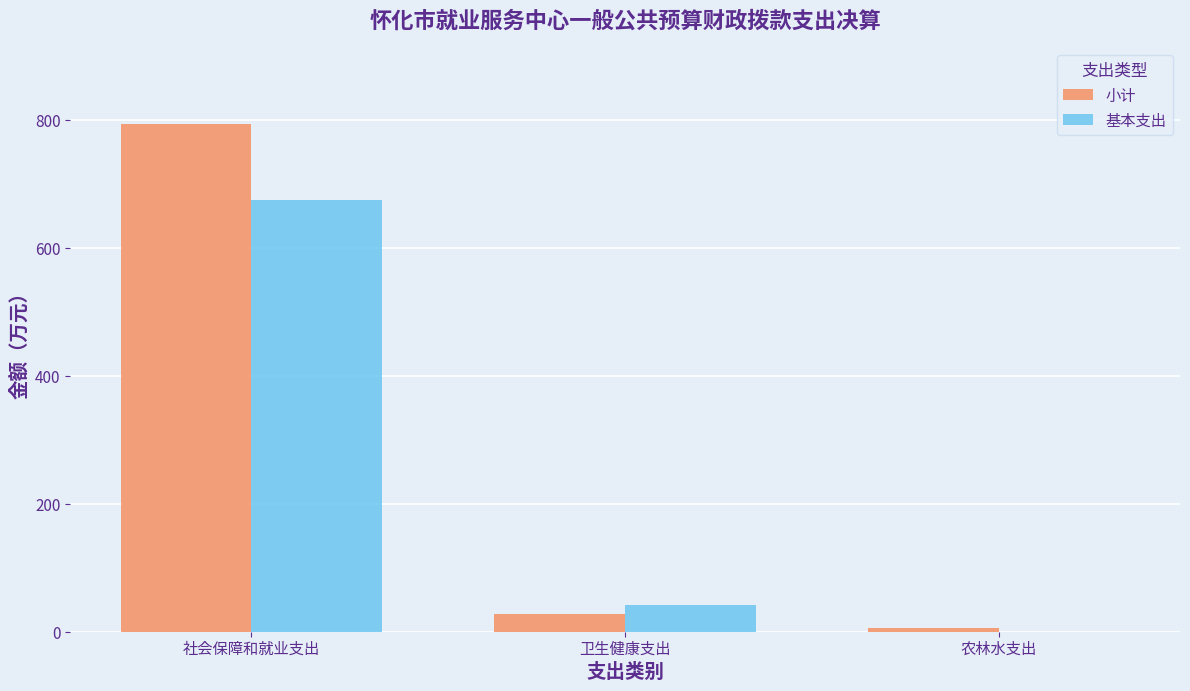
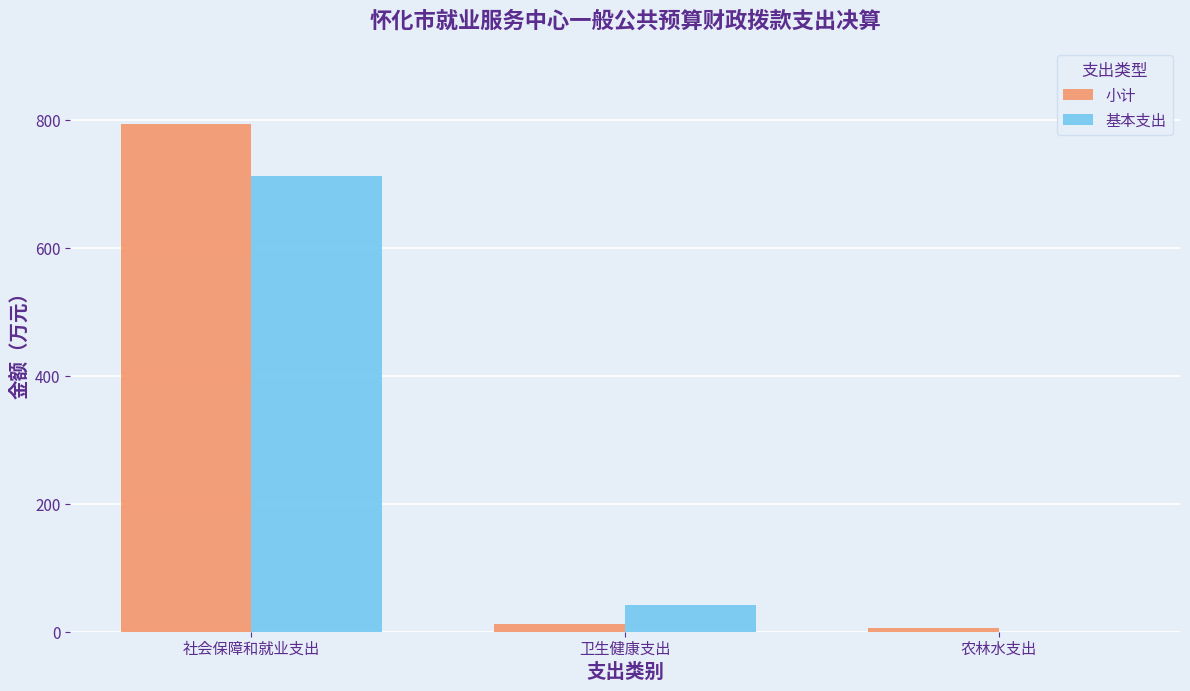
基本支出, 社会保障和就业支出: 670 -> 710
小计, 卫生健康支出: 30 -> 10
